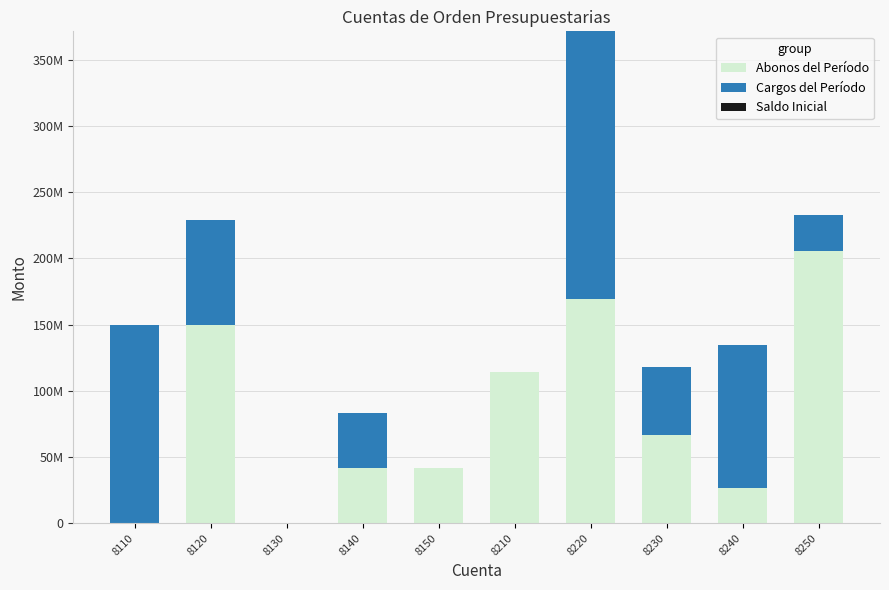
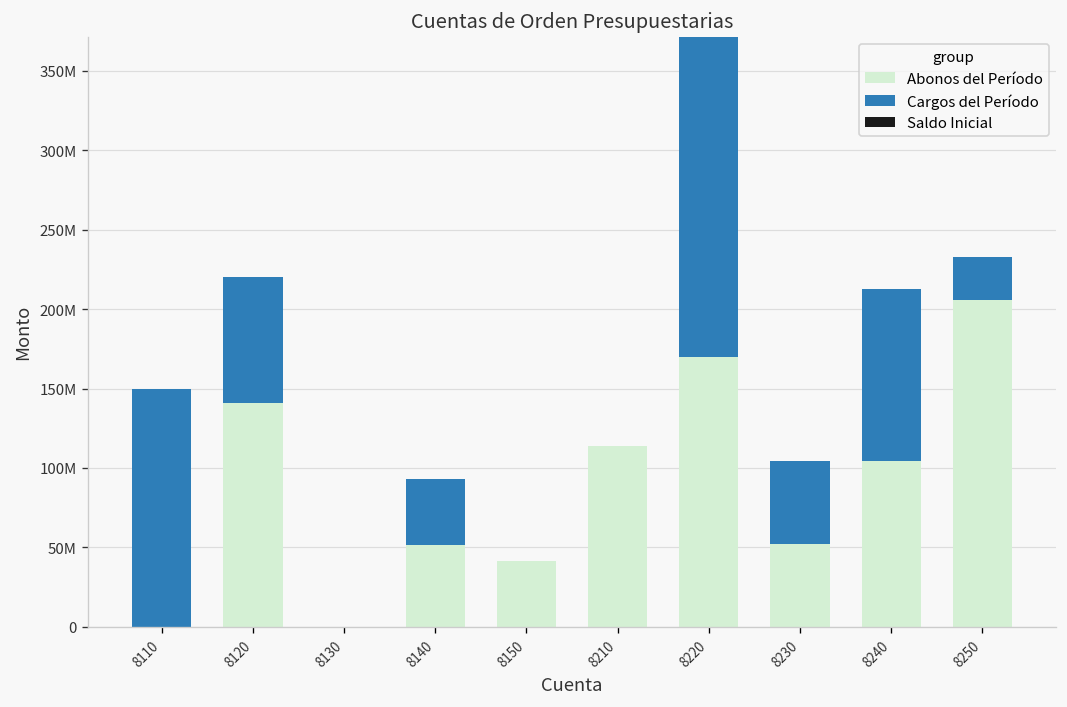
Abonos del Período, 8120: 150000000 -> 141000000
Abonos del Período, 8140: 41000000 -> 52000000
Abonos del Período, 8230: 66000000 -> 52000000
Abonos del Período, 8240: 27000000 -> 104000000
